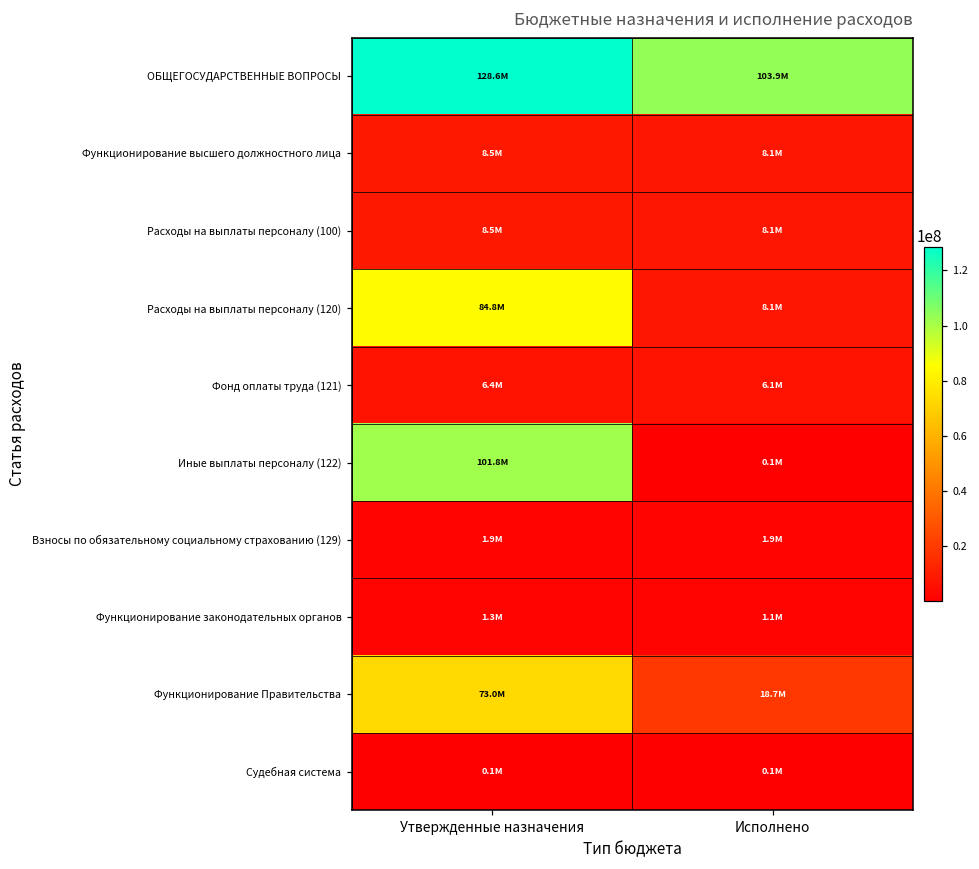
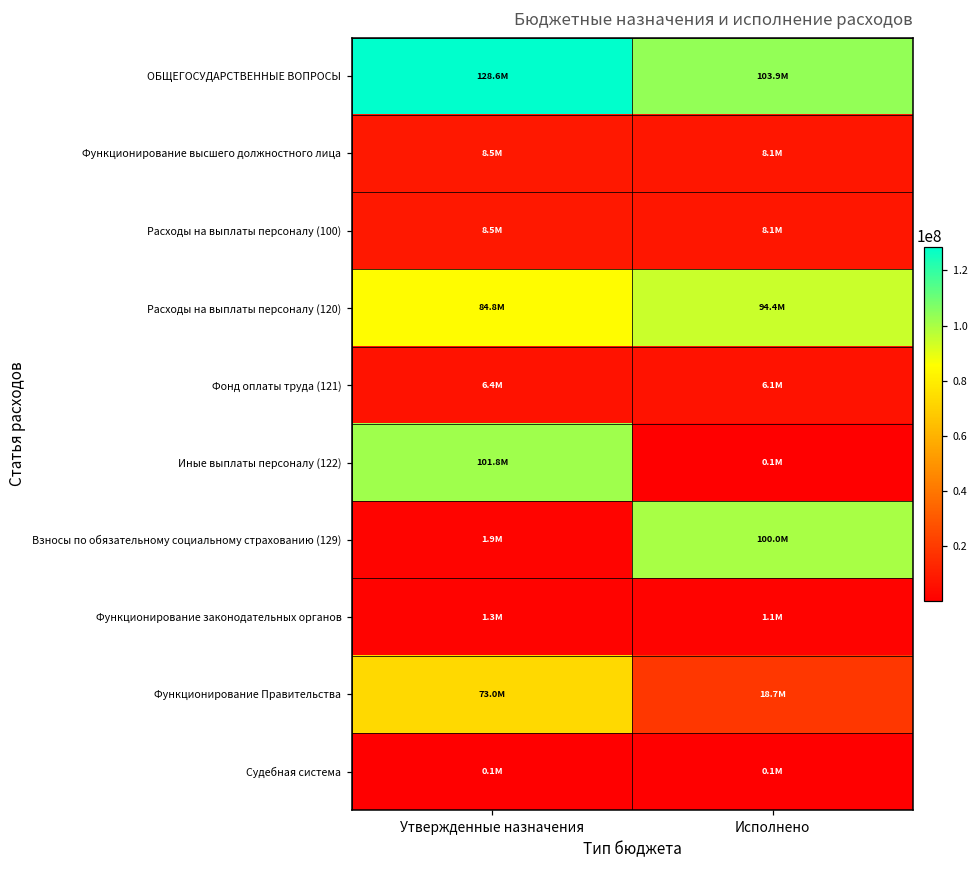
Расходы на выплаты персоналу (120), Исполнено: 8.1M -> 94.4M
Взносы по обязательному социальному страхованию (129), Исполнено: 1.9M -> 100.0M
